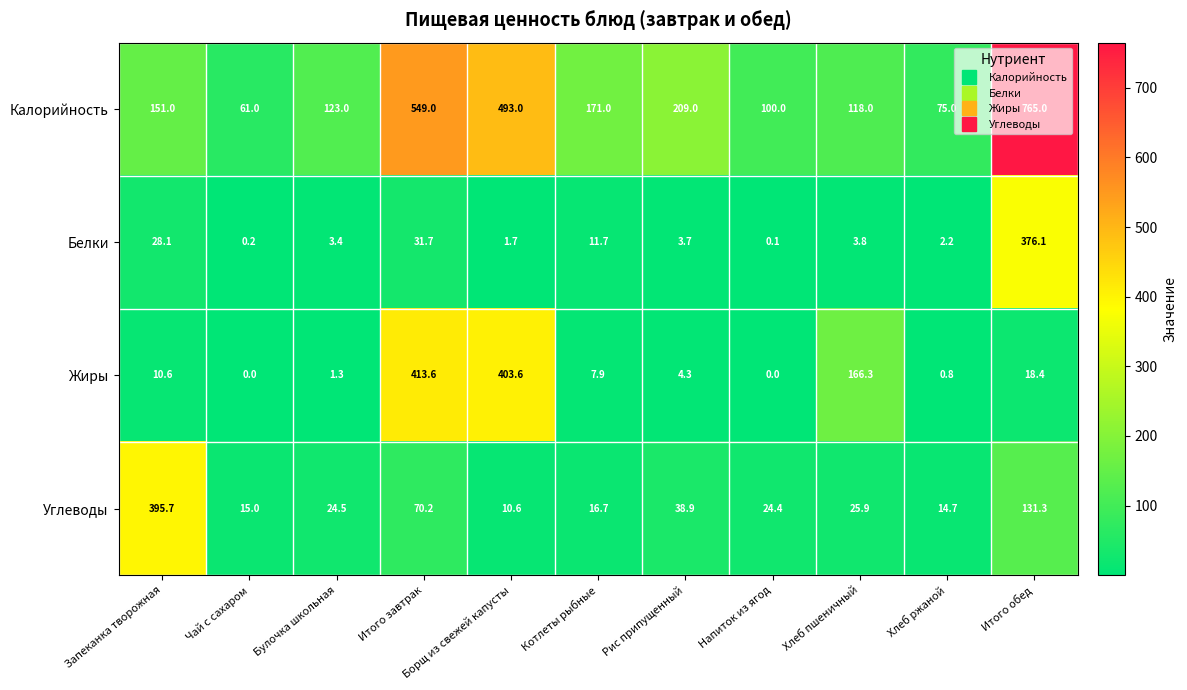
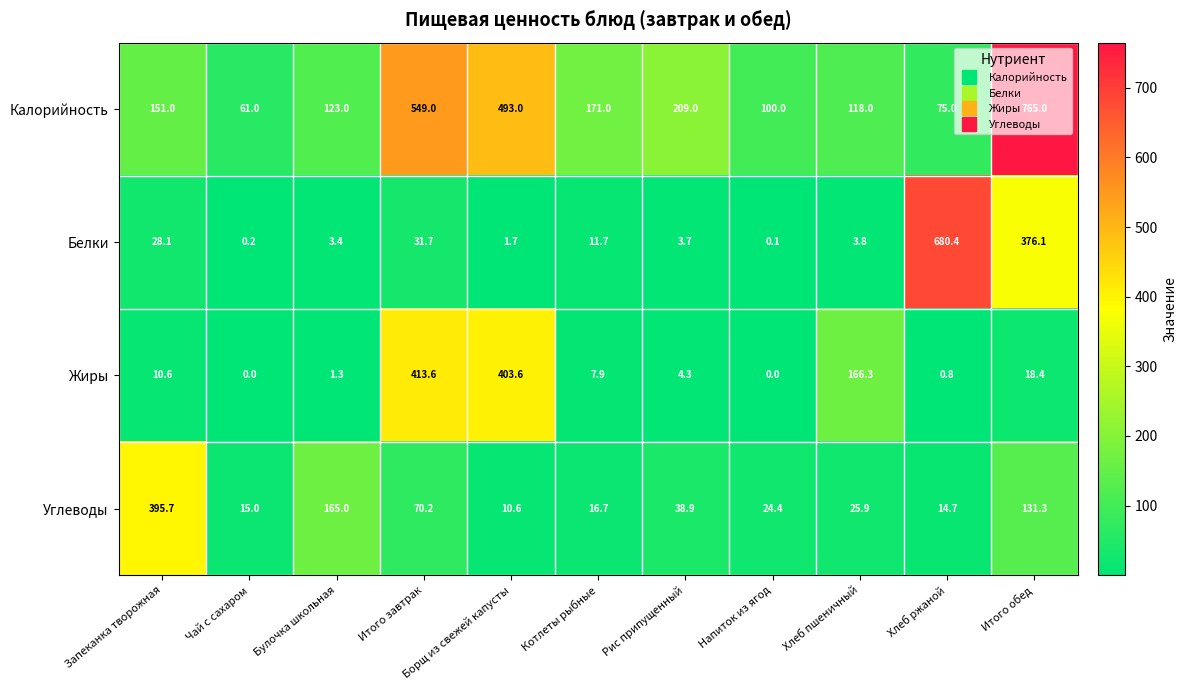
Белки, Хлеб ржаной: 2.2 -> 680.4
Углеводы, Булочка школьная: 24.5 -> 165.0
